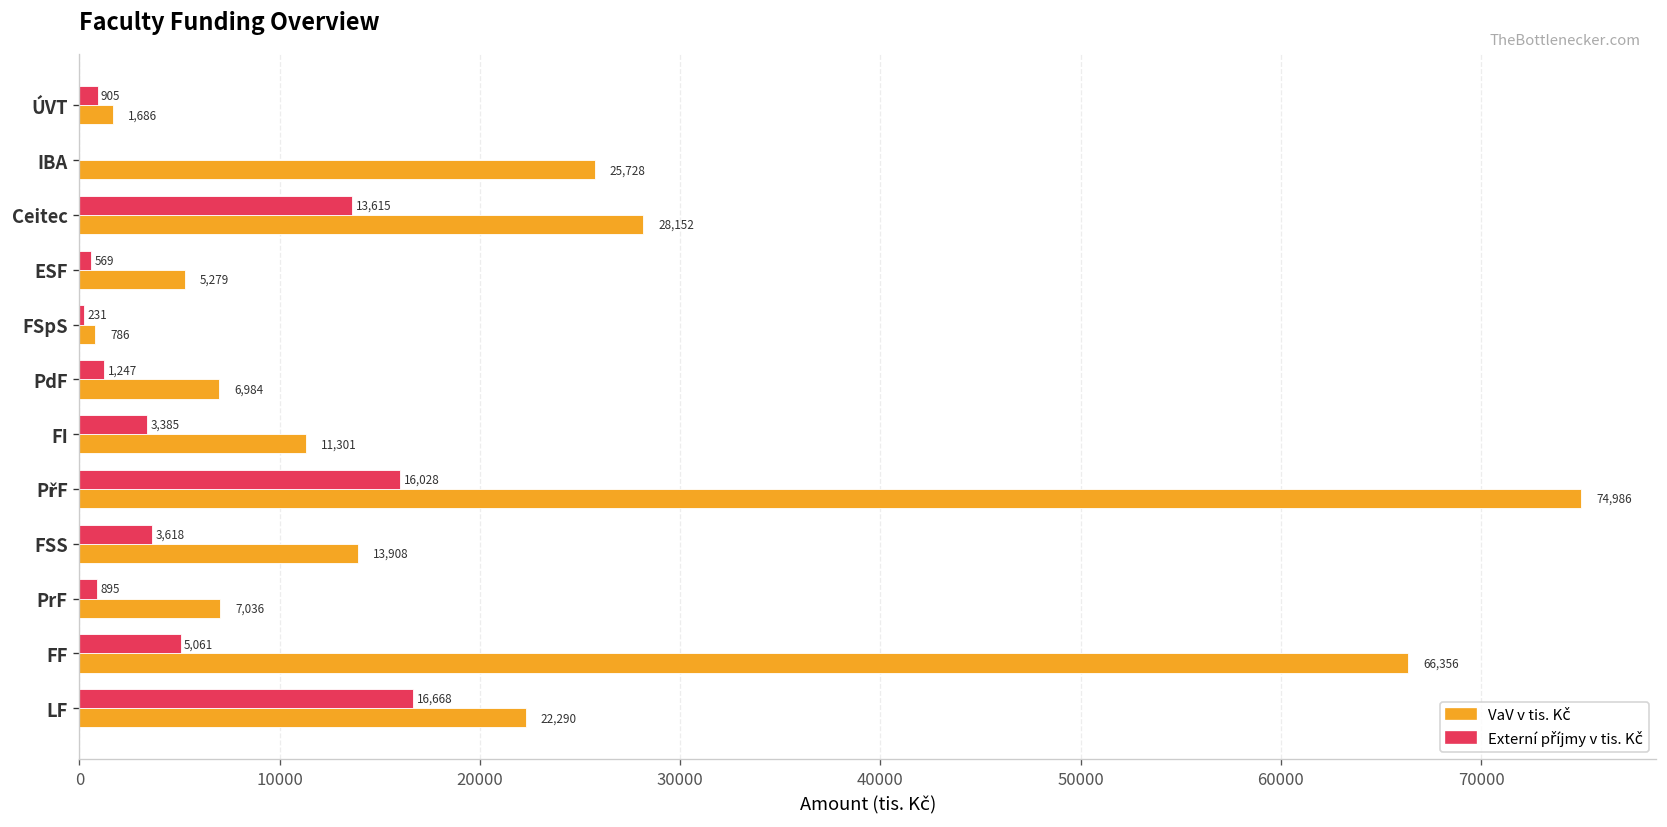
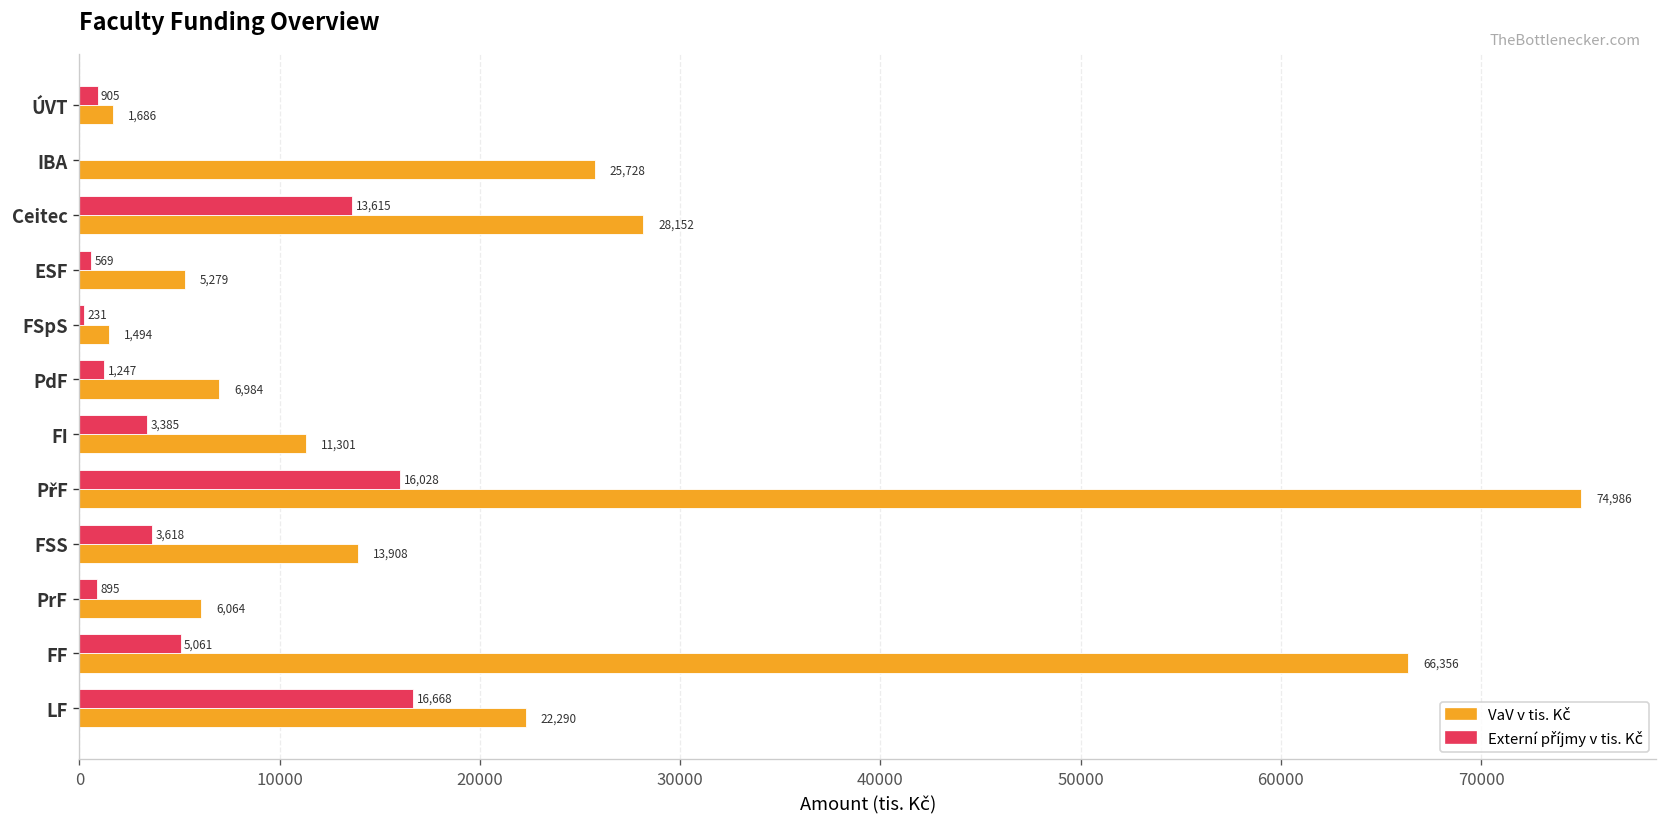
VaV v tis. Kč, FSpS: 786 -> 1,494
VaV v tis. Kč, PrF: 7,036 -> 6,064
